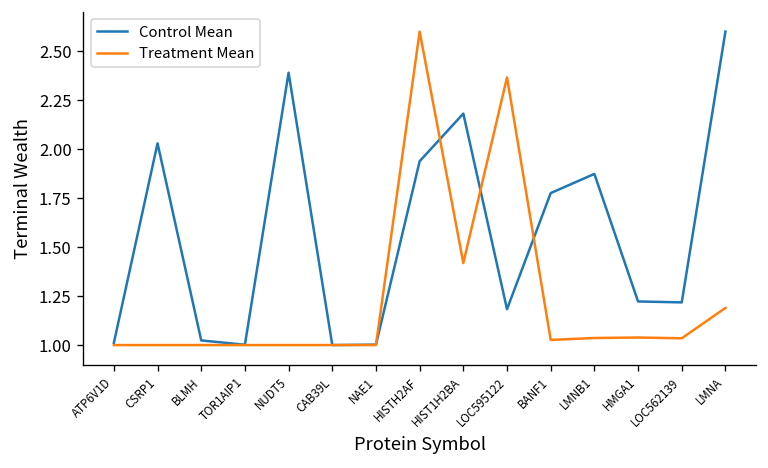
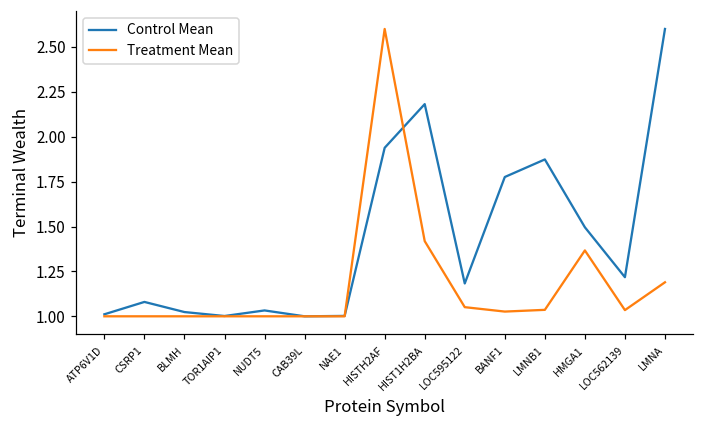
Control Mean, CSRP1: 2.03 -> 1.08
Control Mean, NUDT5: 2.39 -> 1.03
Treatment Mean, LOC595122: 2.37 -> 1.05
Control Mean, HMGA1: 1.22 -> 1.50
Treatment Mean, HMGA1: 1.04 -> 1.37
